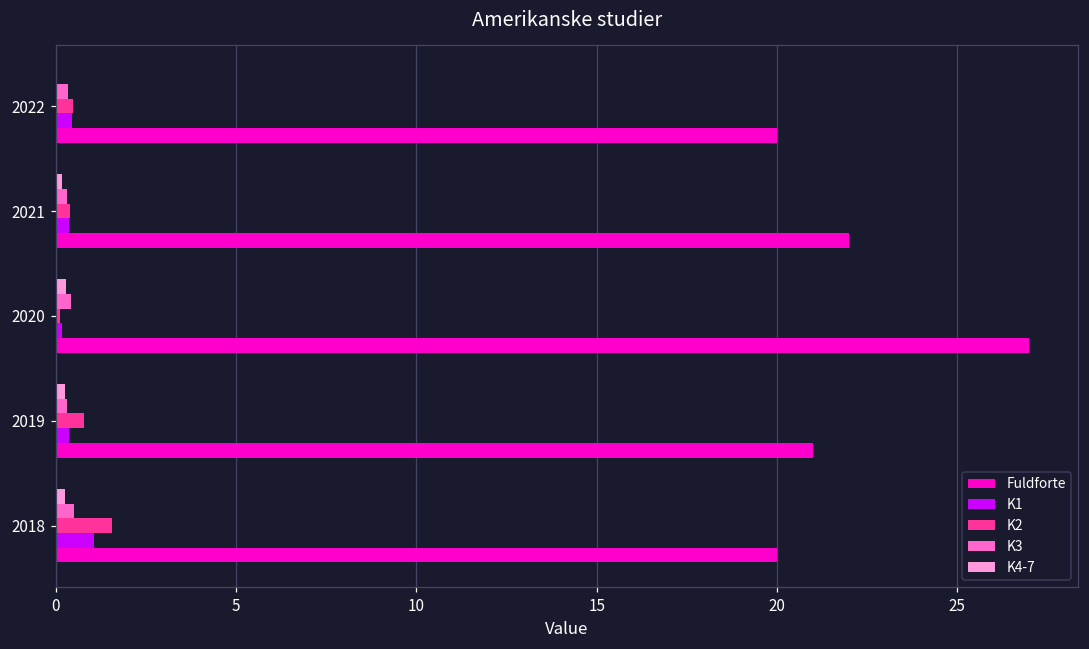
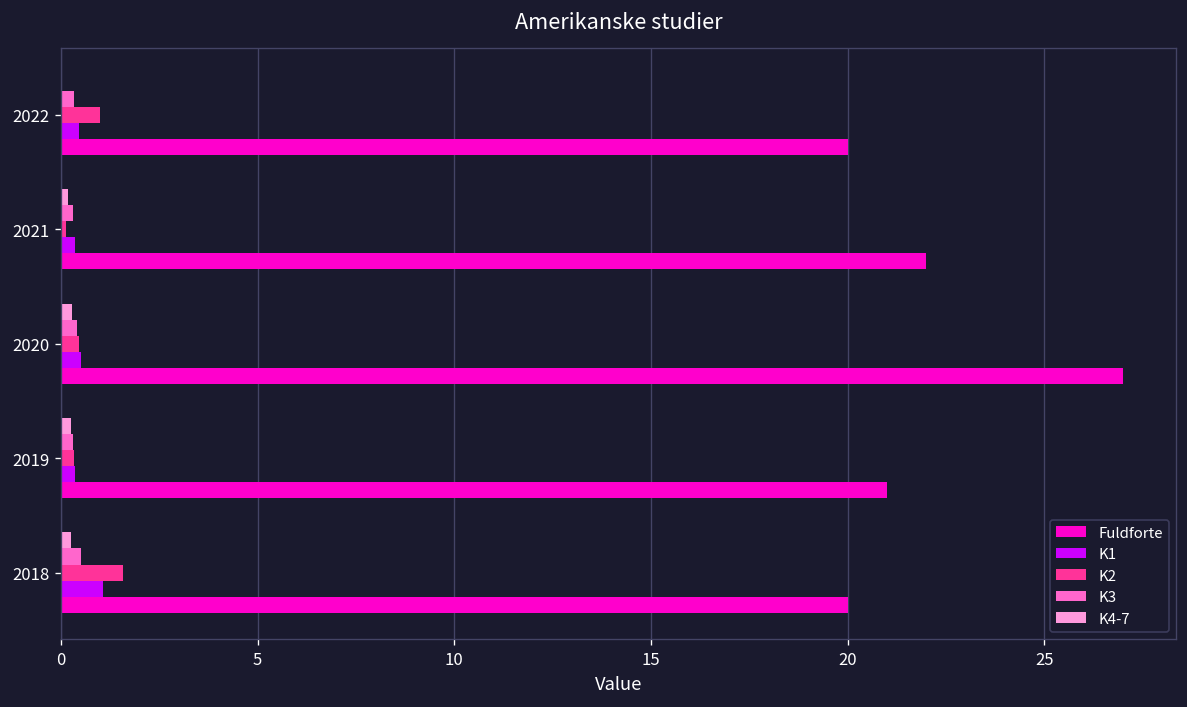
K2, 2022: 0.5 -> 1.0
K2, 2021: 0.4 -> 0.1
K2, 2020: 0.1 -> 0.5
K1, 2020: 0.2 -> 0.5
K2, 2019: 0.8 -> 0.3
